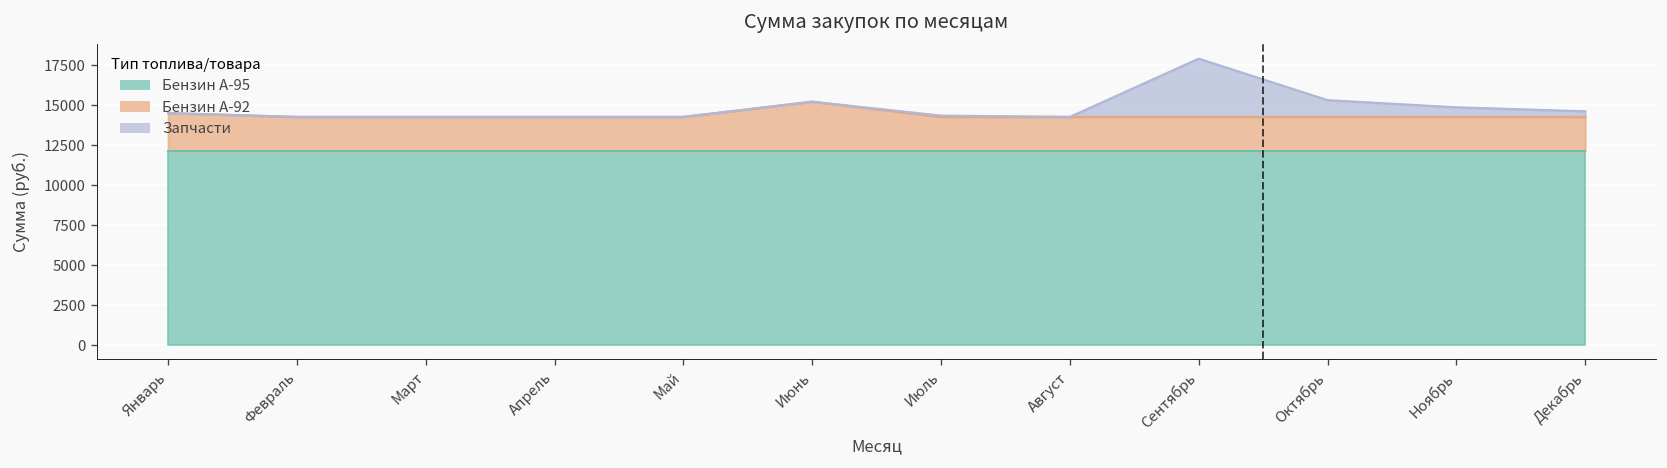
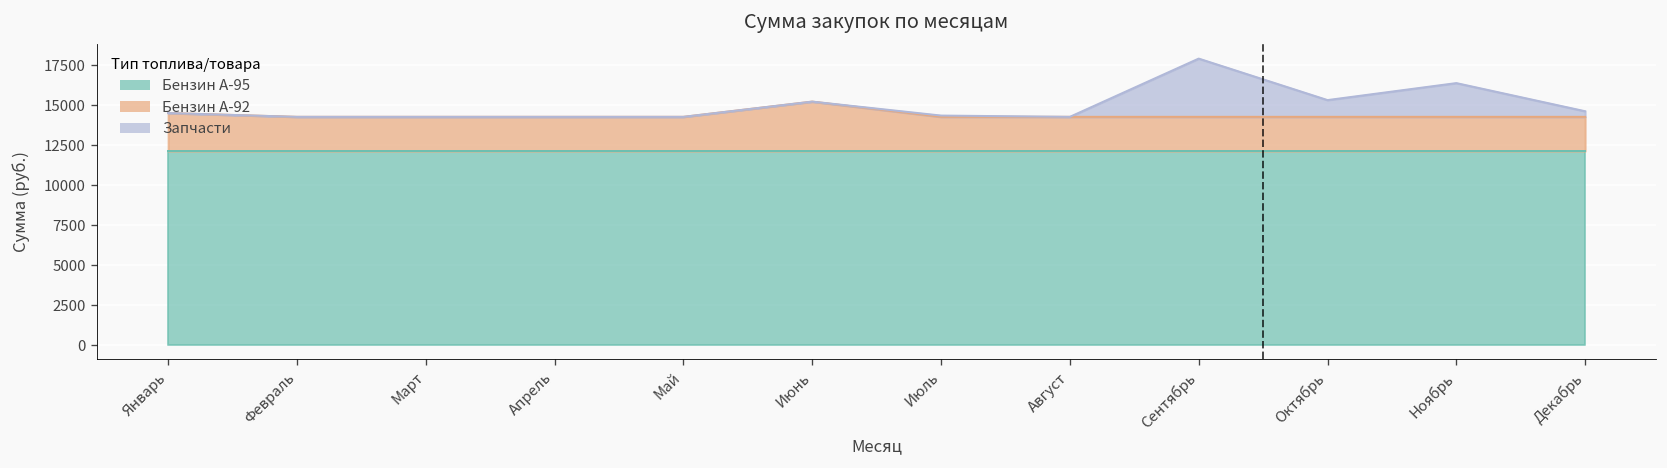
Запчасти, Ноябрь: 600 -> 2100
